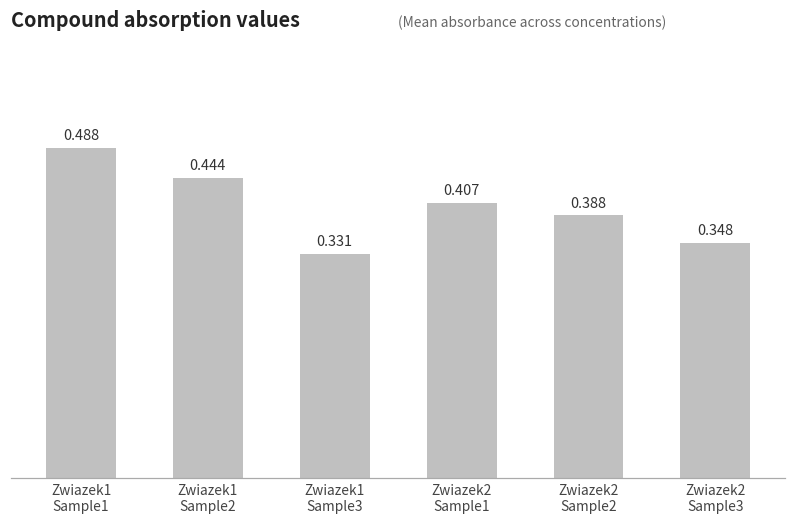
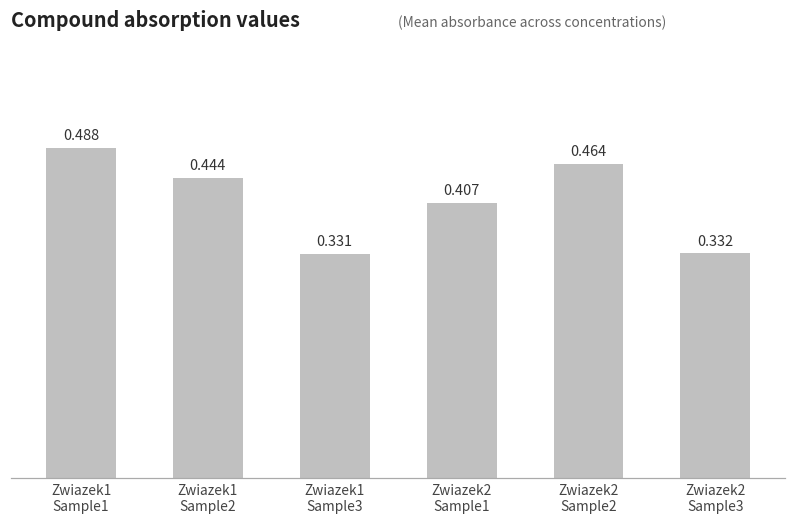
Zwiazek2 Sample2: 0.388 -> 0.464
Zwiazek2 Sample3: 0.348 -> 0.332
